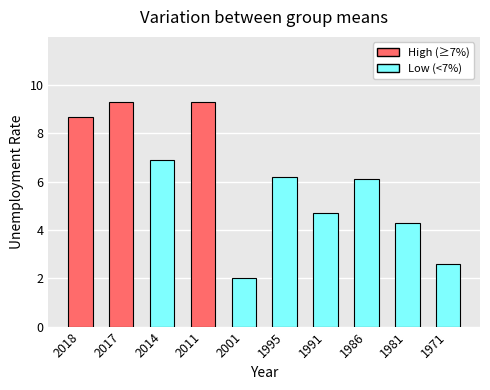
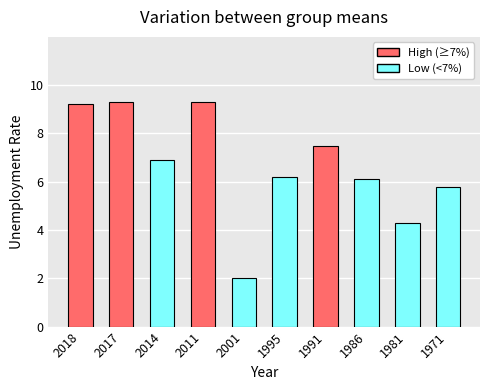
2018: 8.7 -> 9.2
1991: 4.7 -> 7.5
1971: 2.6 -> 5.8
